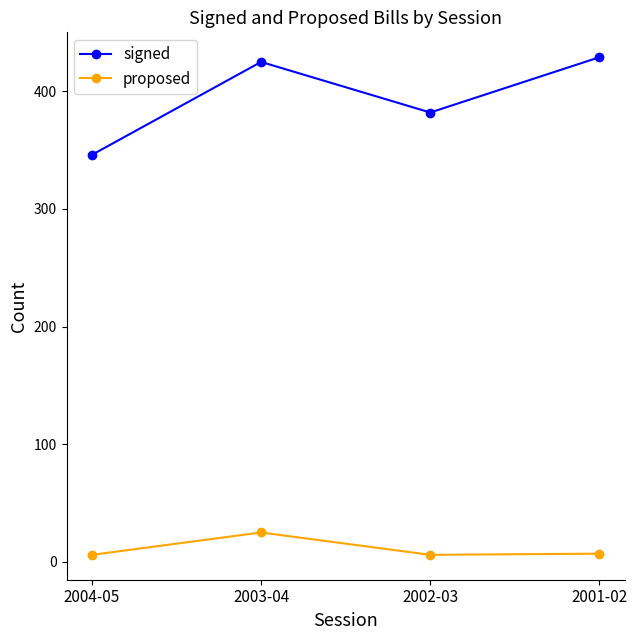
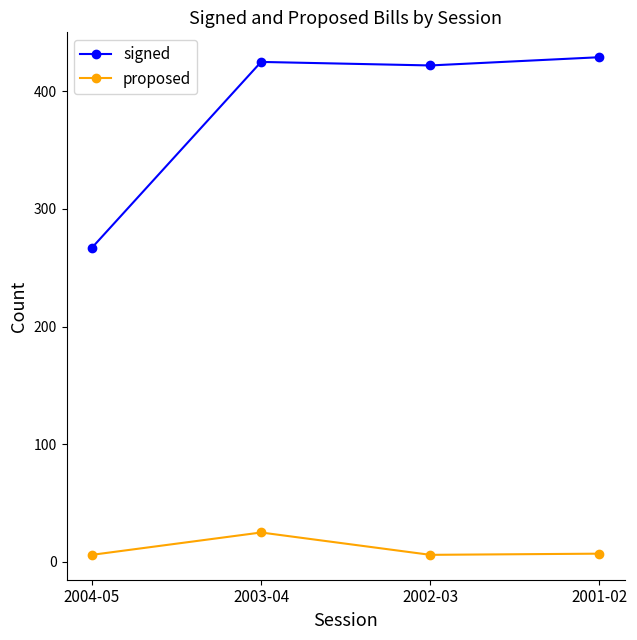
signed, 2004-05: 346 -> 267
signed, 2002-03: 382 -> 422
